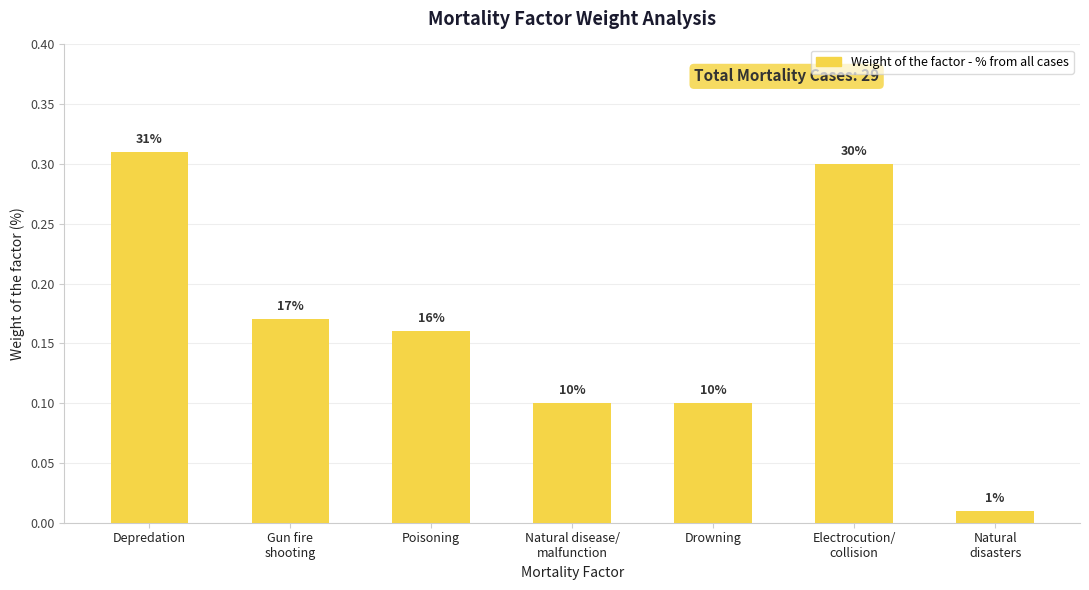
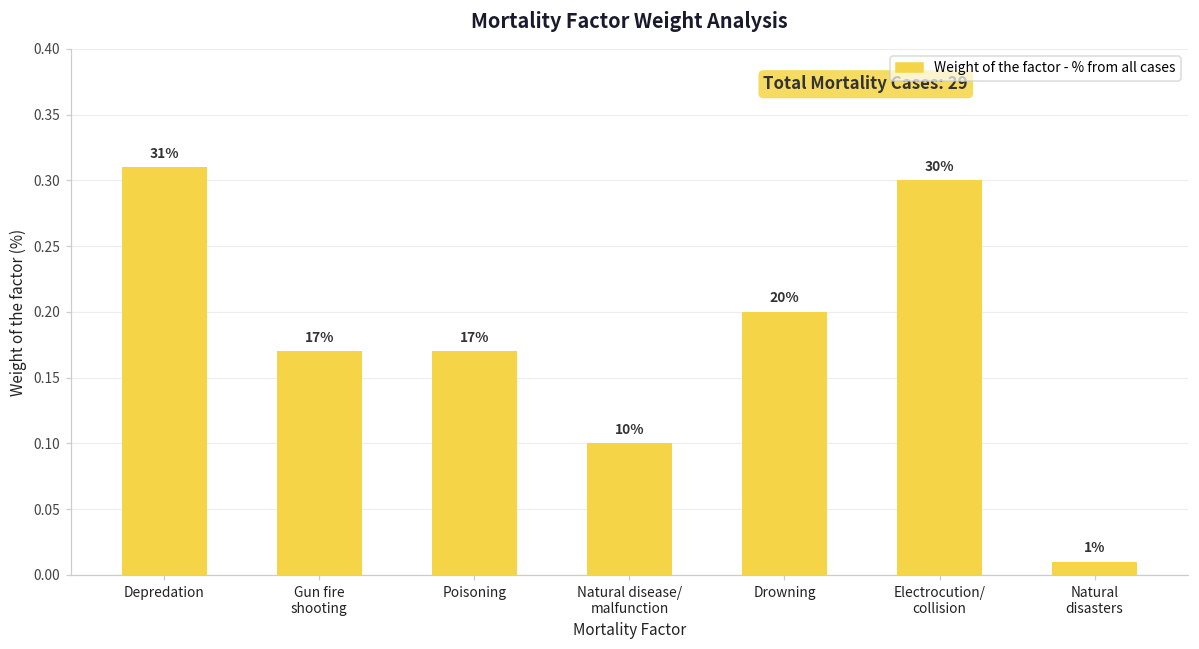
Poisoning: 16% -> 17%
Drowning: 10% -> 20%
